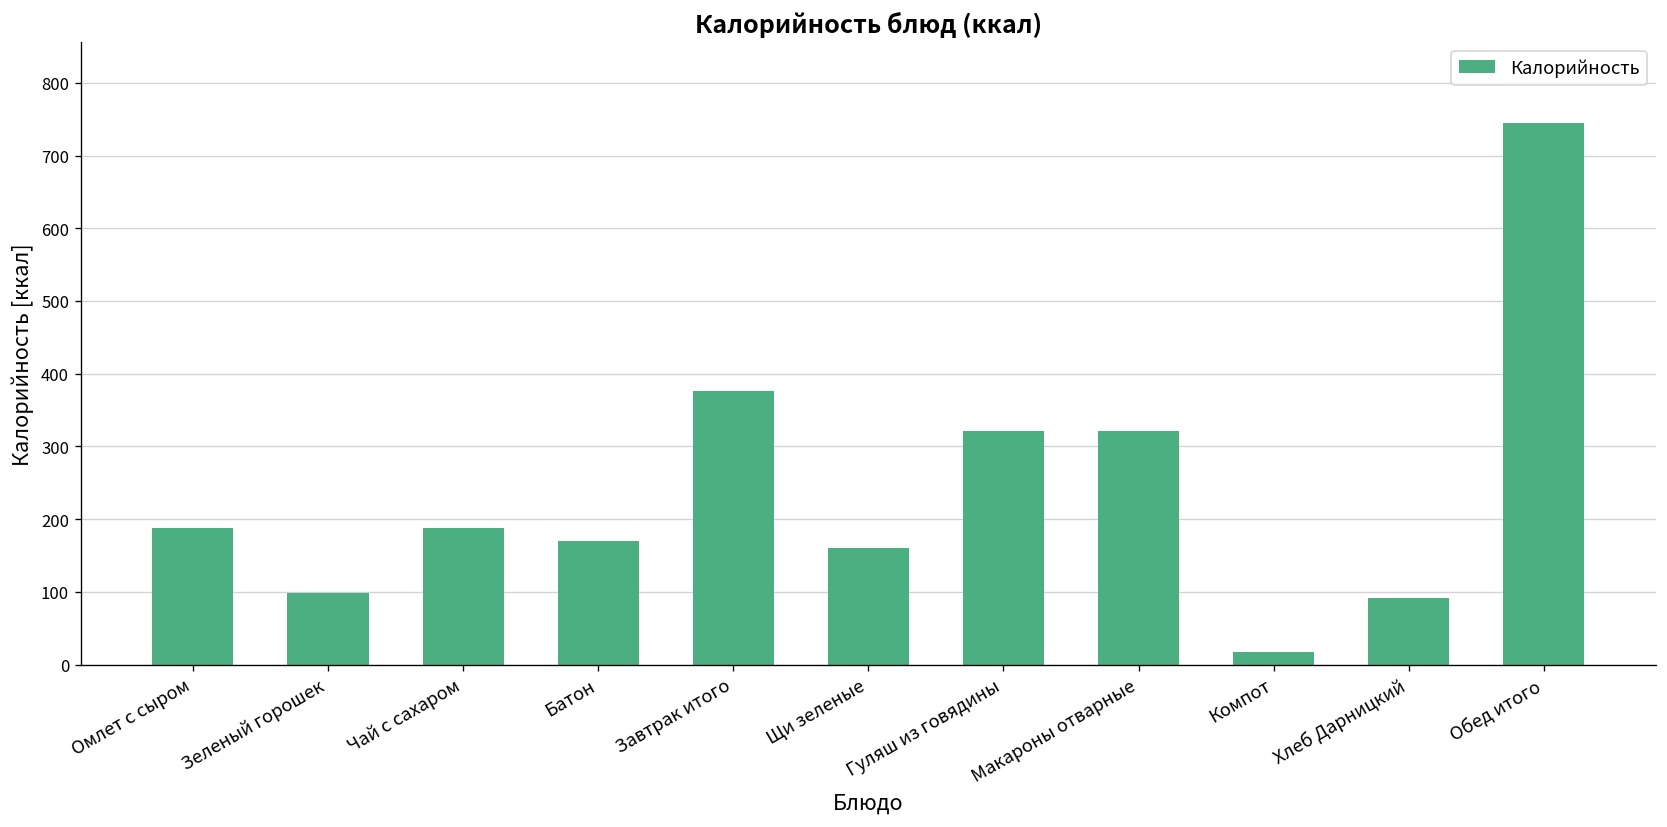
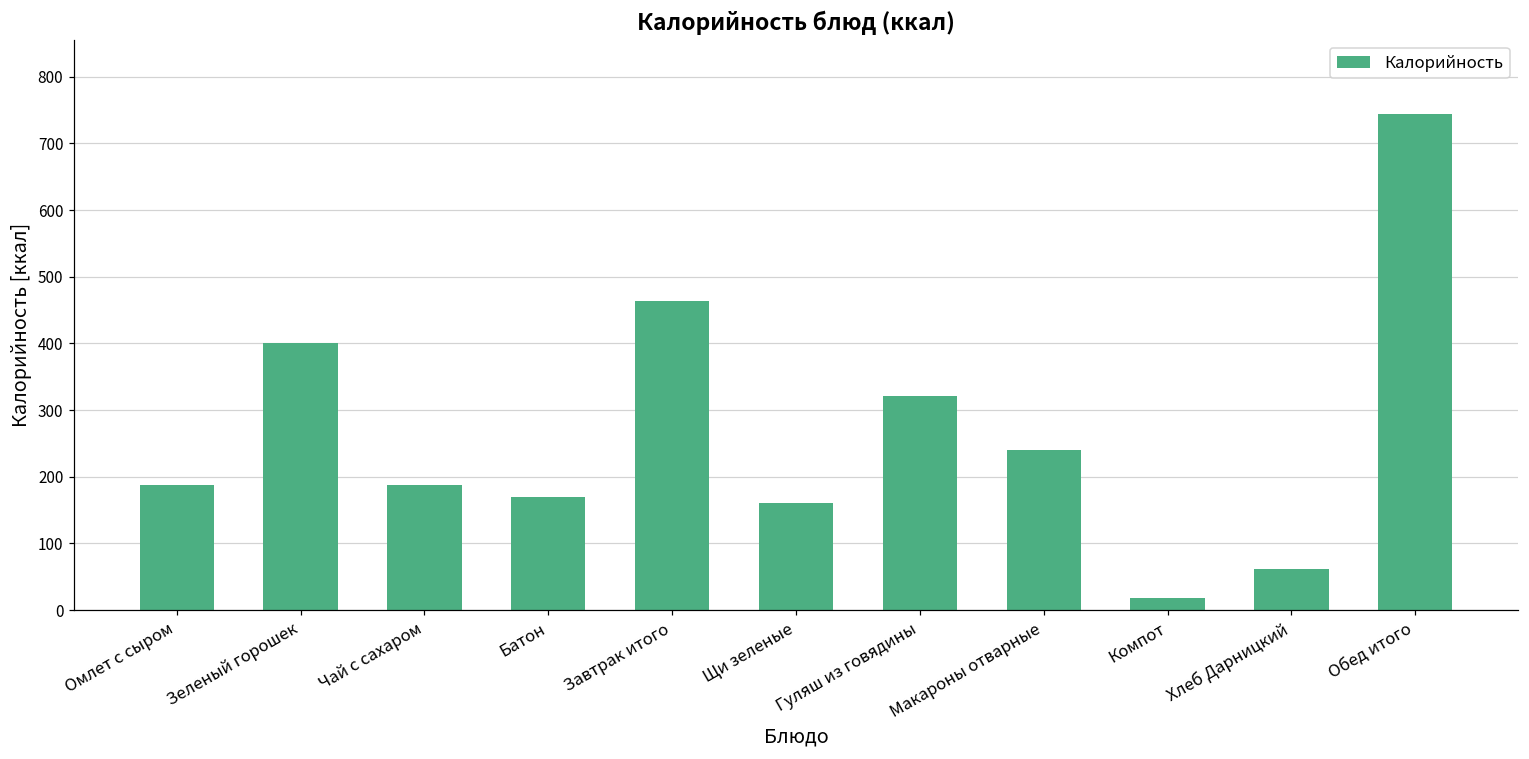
Зеленый горошек: 100 -> 400
Завтрак итого: 380 -> 460
Макароны отварные: 320 -> 240
Хлеб Дарницкий: 90 -> 60
